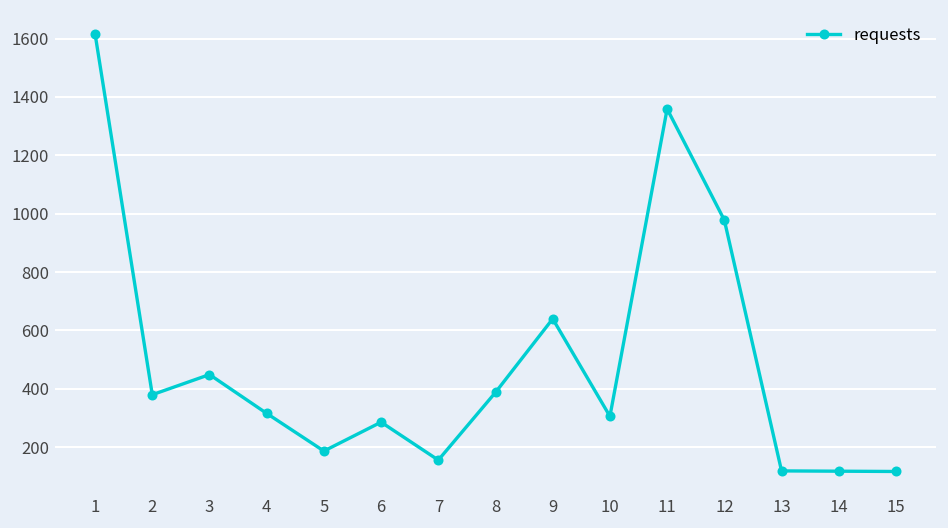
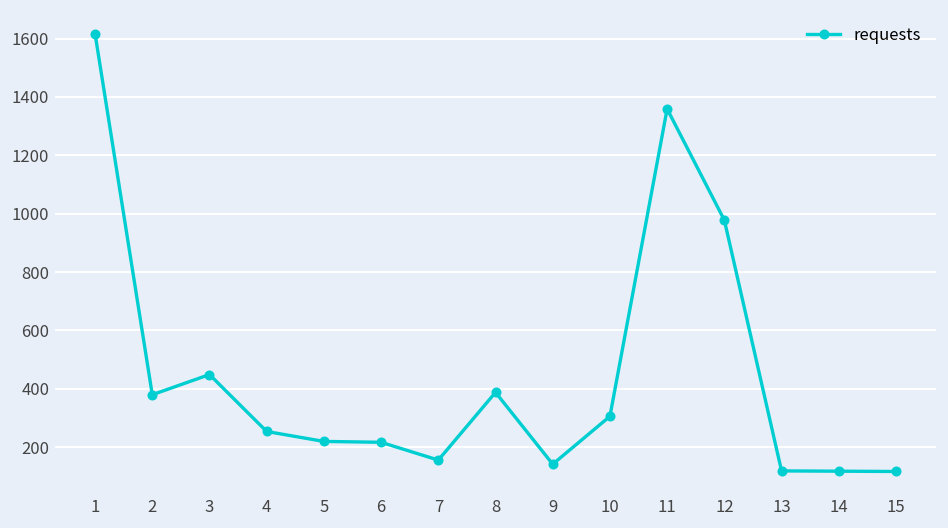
4: 320 -> 250
5: 190 -> 220
6: 290 -> 220
9: 640 -> 140
